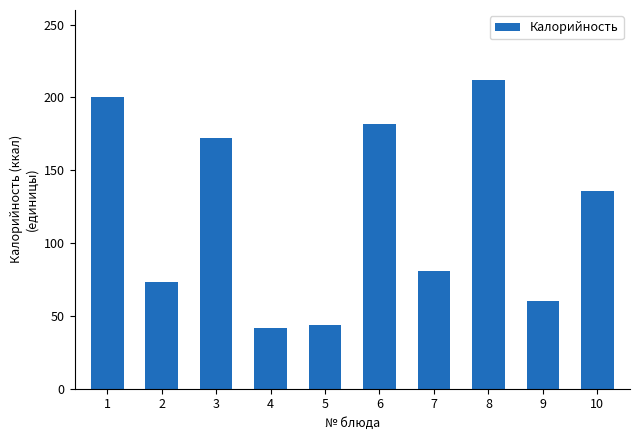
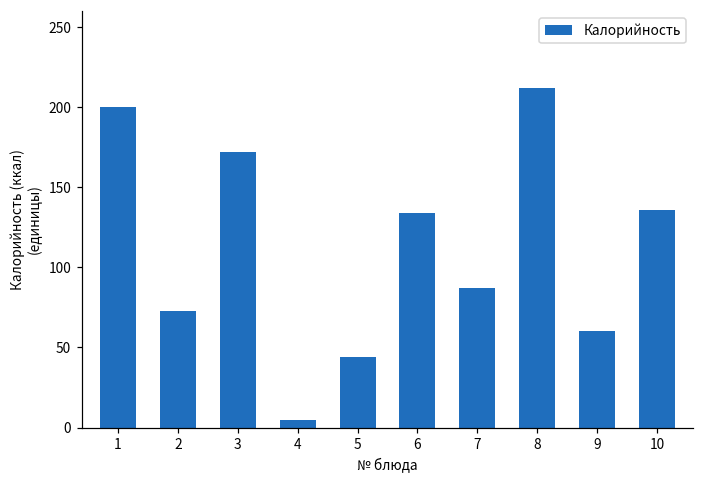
4: 42 -> 5
6: 182 -> 134
7: 81 -> 87
